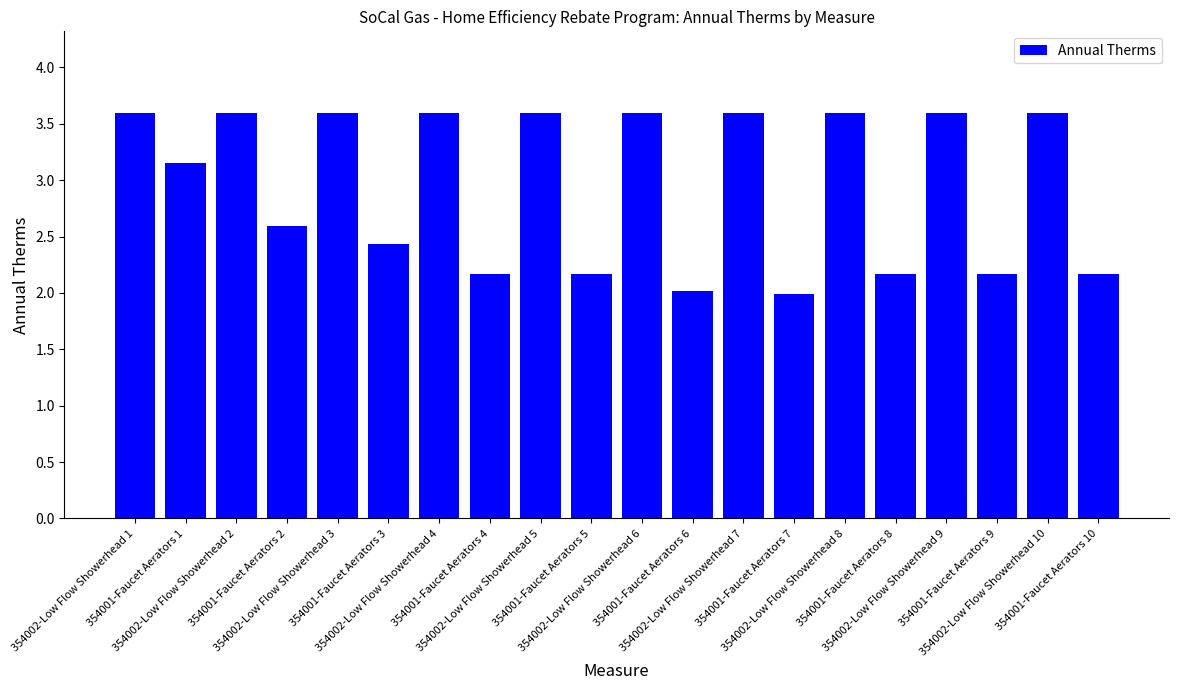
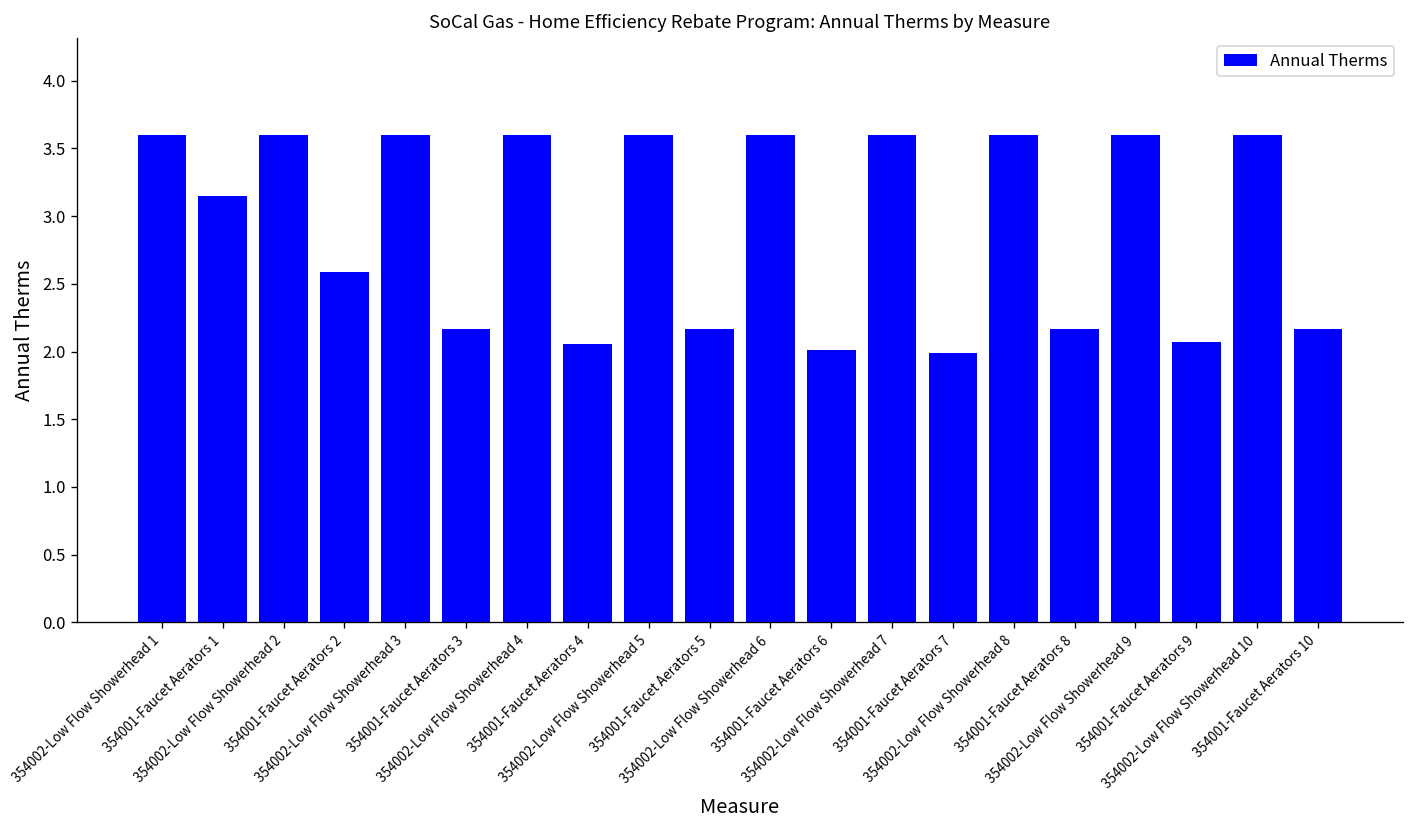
354001-Faucet Aerators 3: 2.43 -> 2.17
354001-Faucet Aerators 4: 2.17 -> 2.05
354001-Faucet Aerators 9: 2.17 -> 2.07
